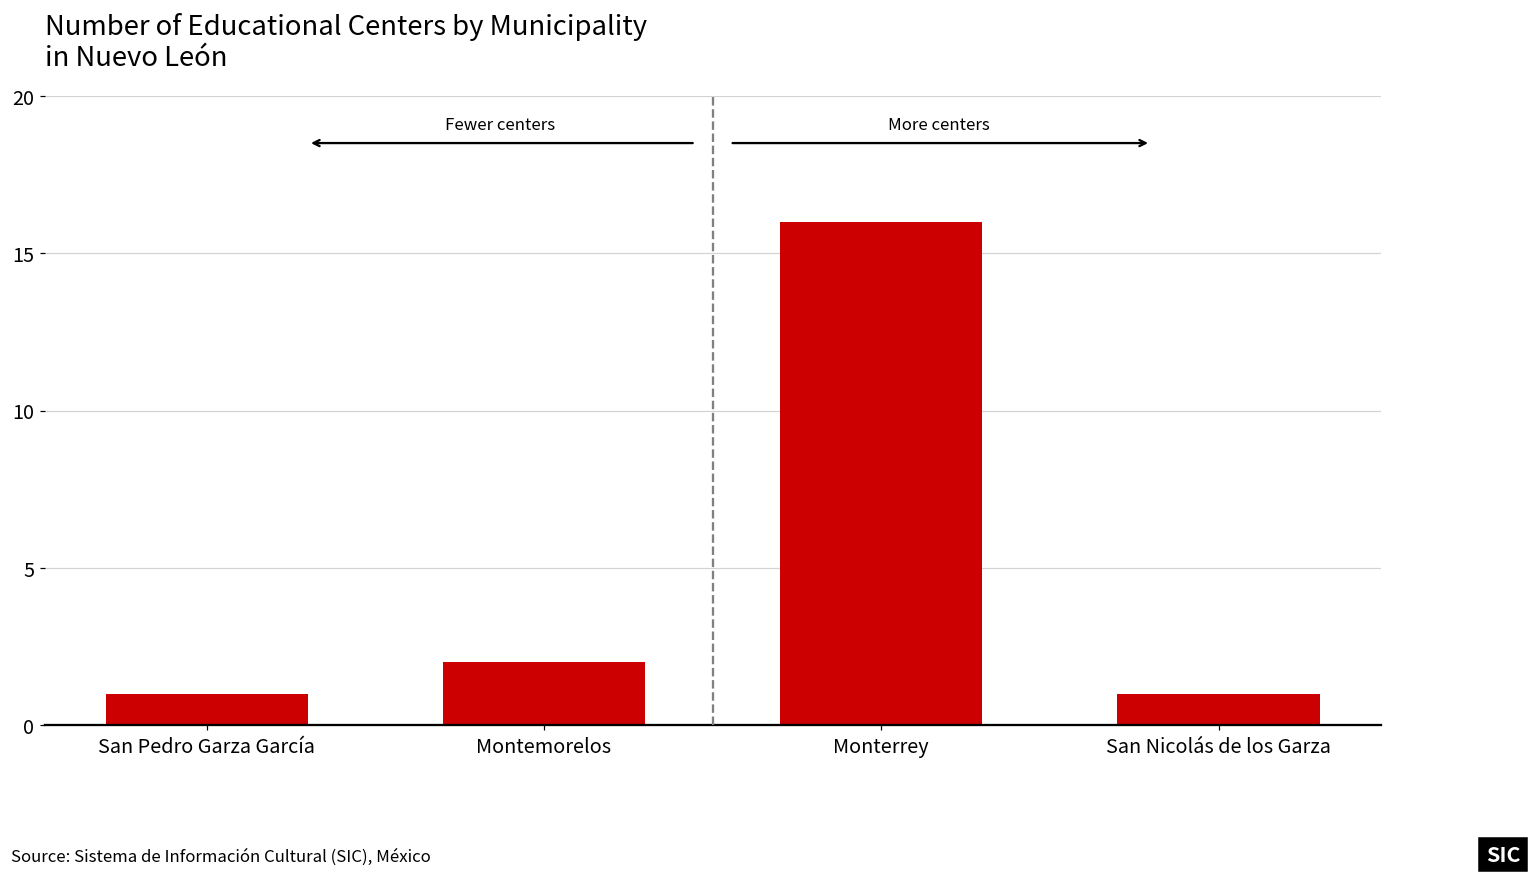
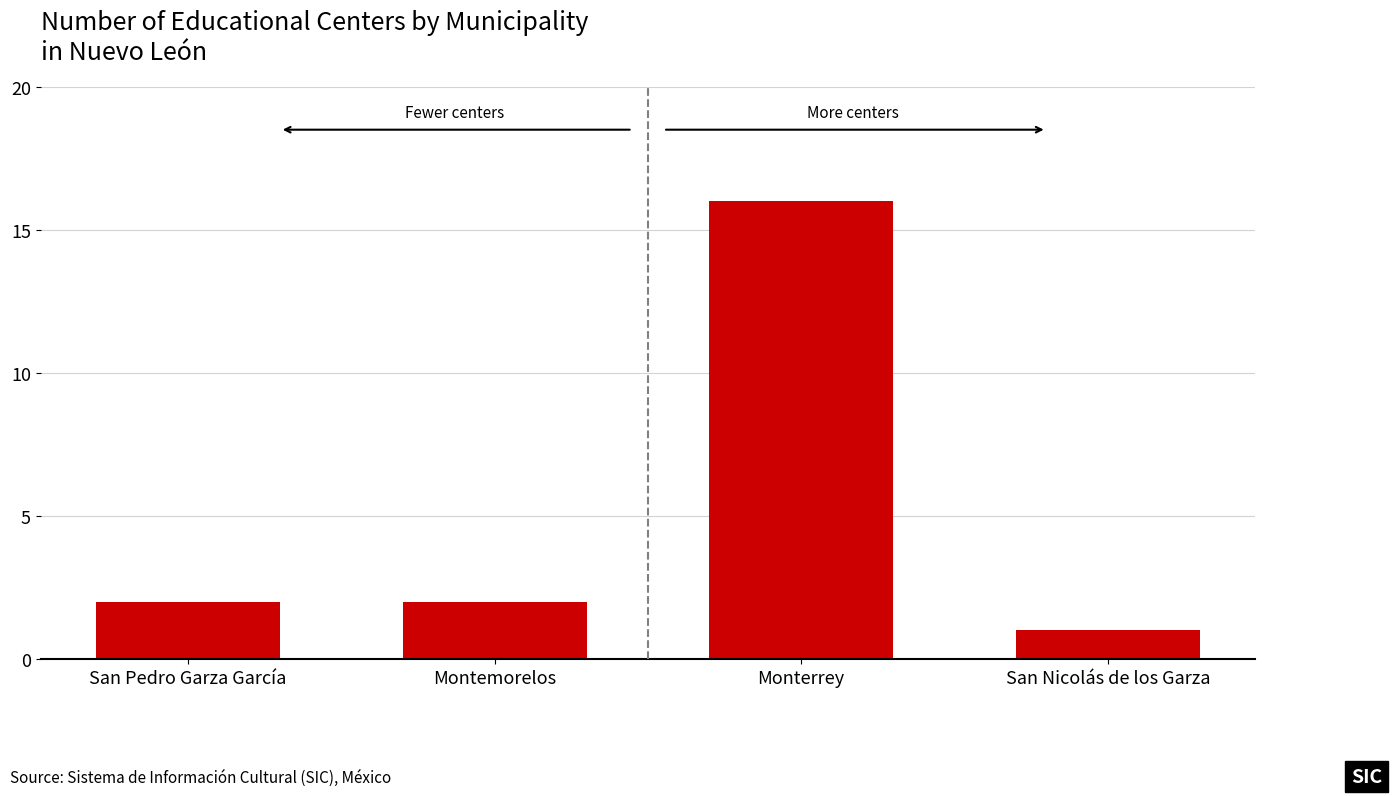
San Pedro Garza García: 1 -> 2
